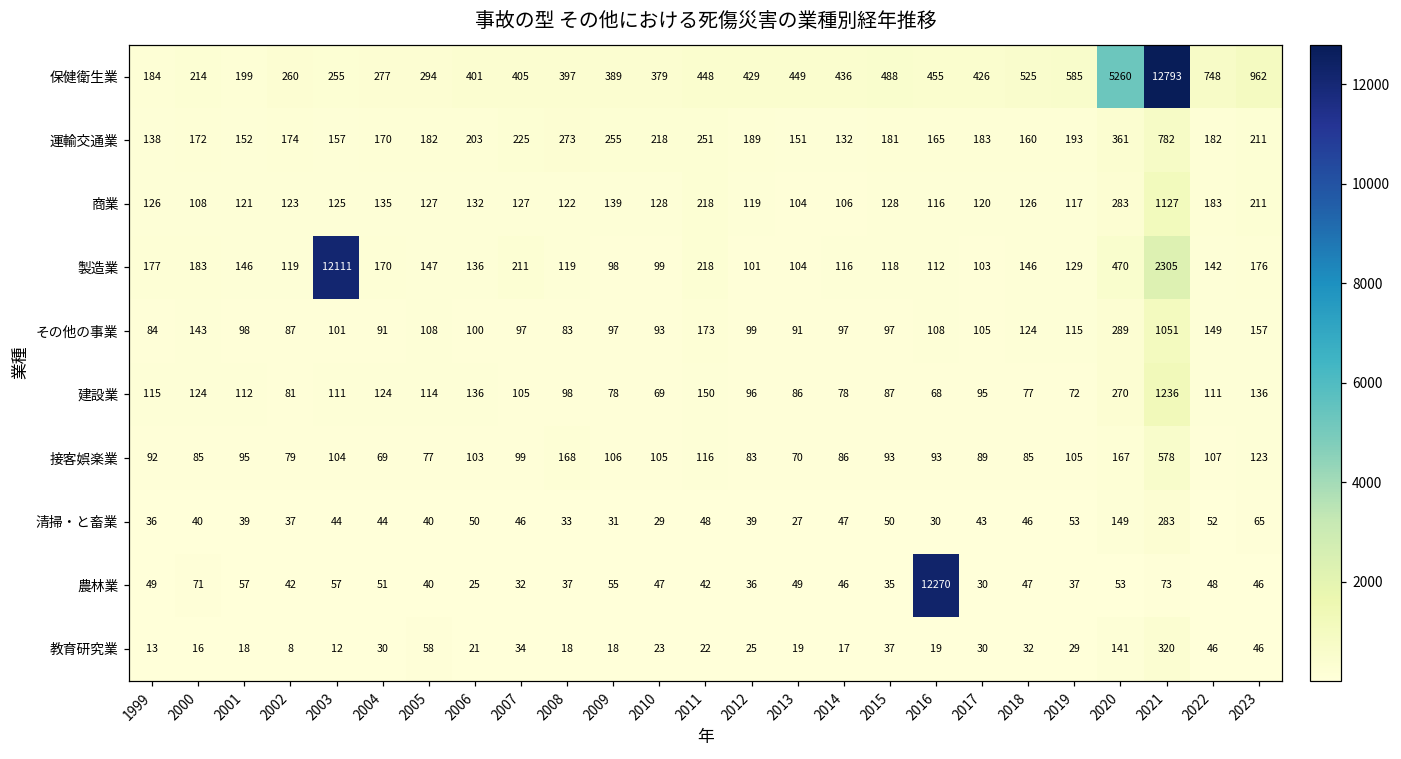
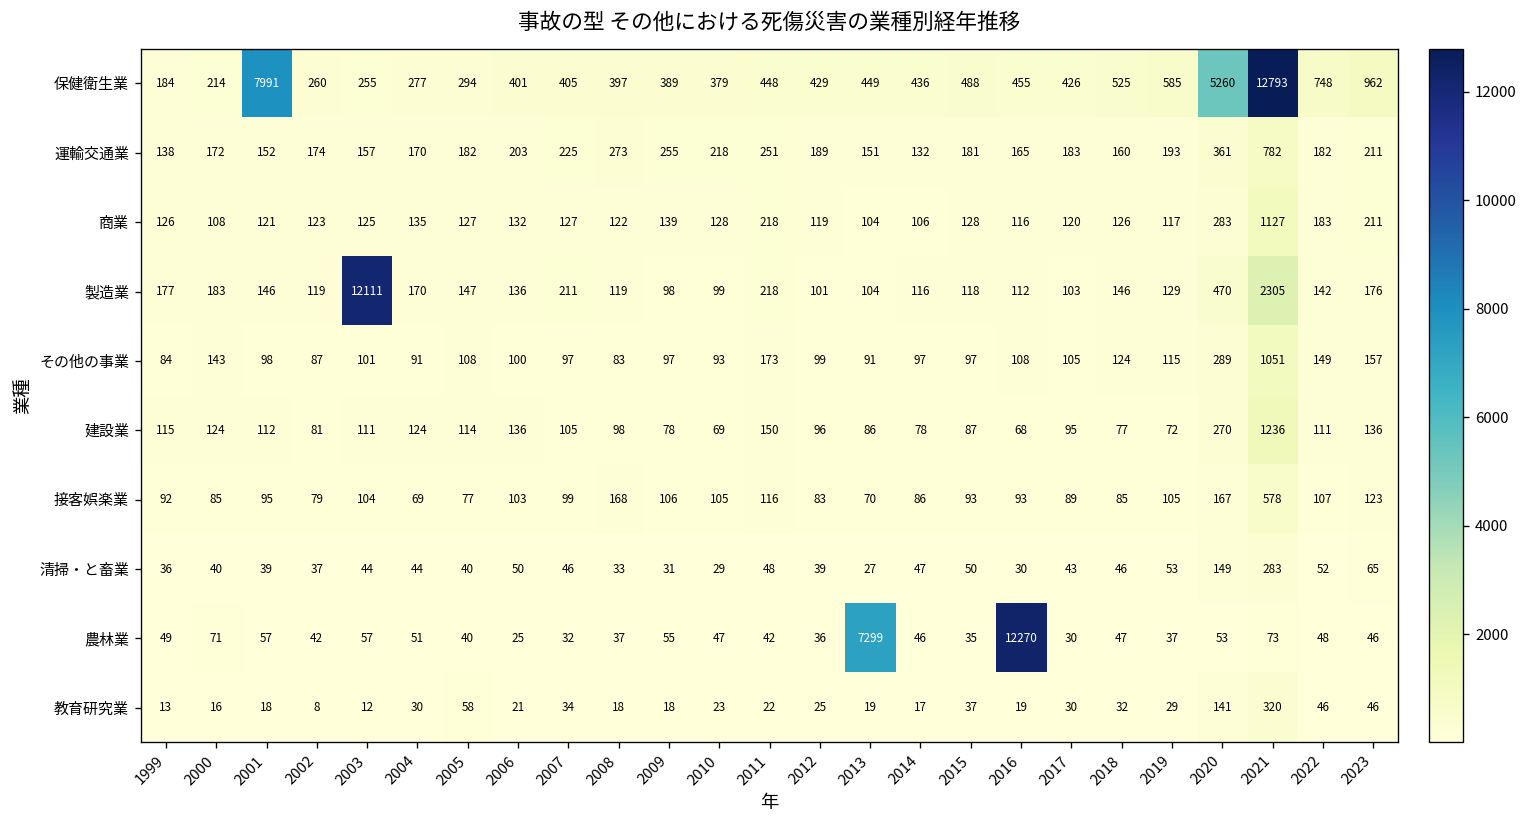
保健衛生業, 2001: 199 -> 7991
農林業, 2013: 49 -> 7299
